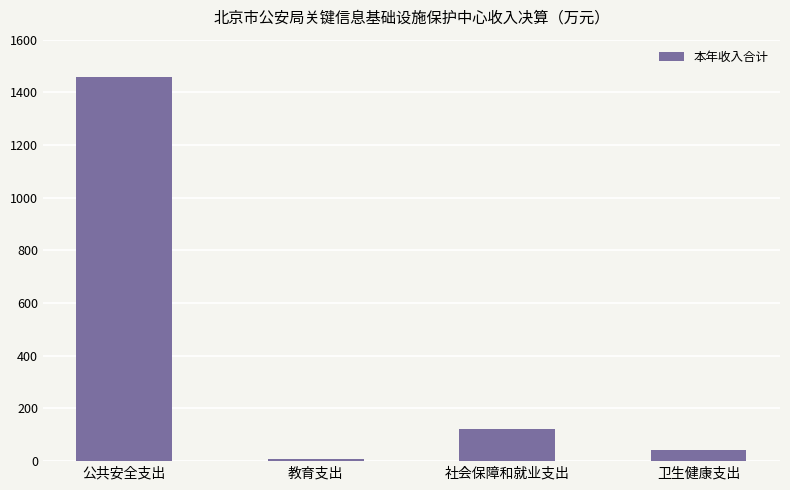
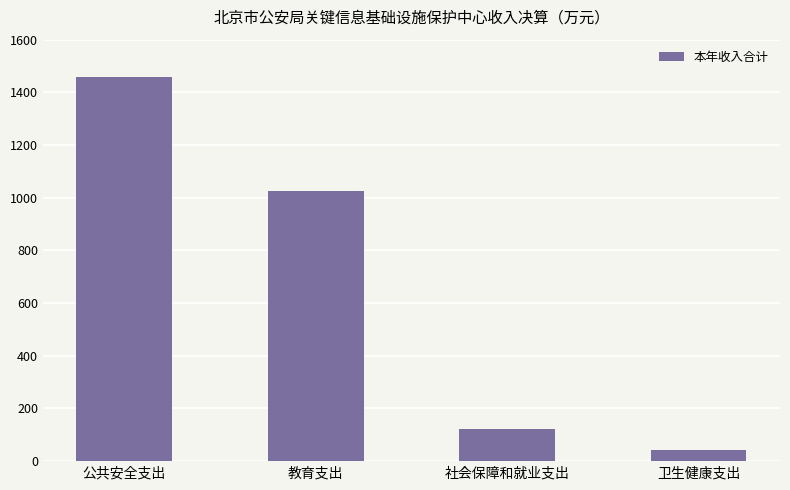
教育支出: 10 -> 1030
